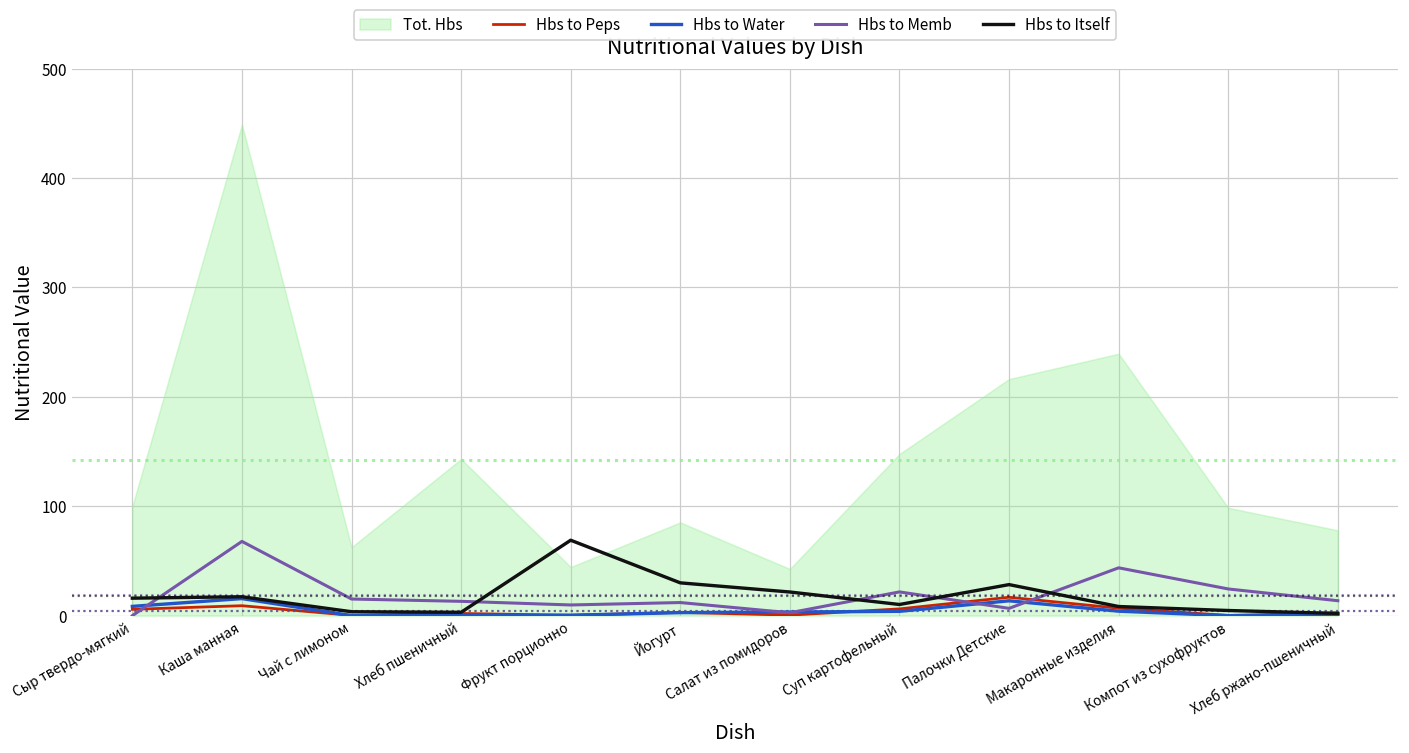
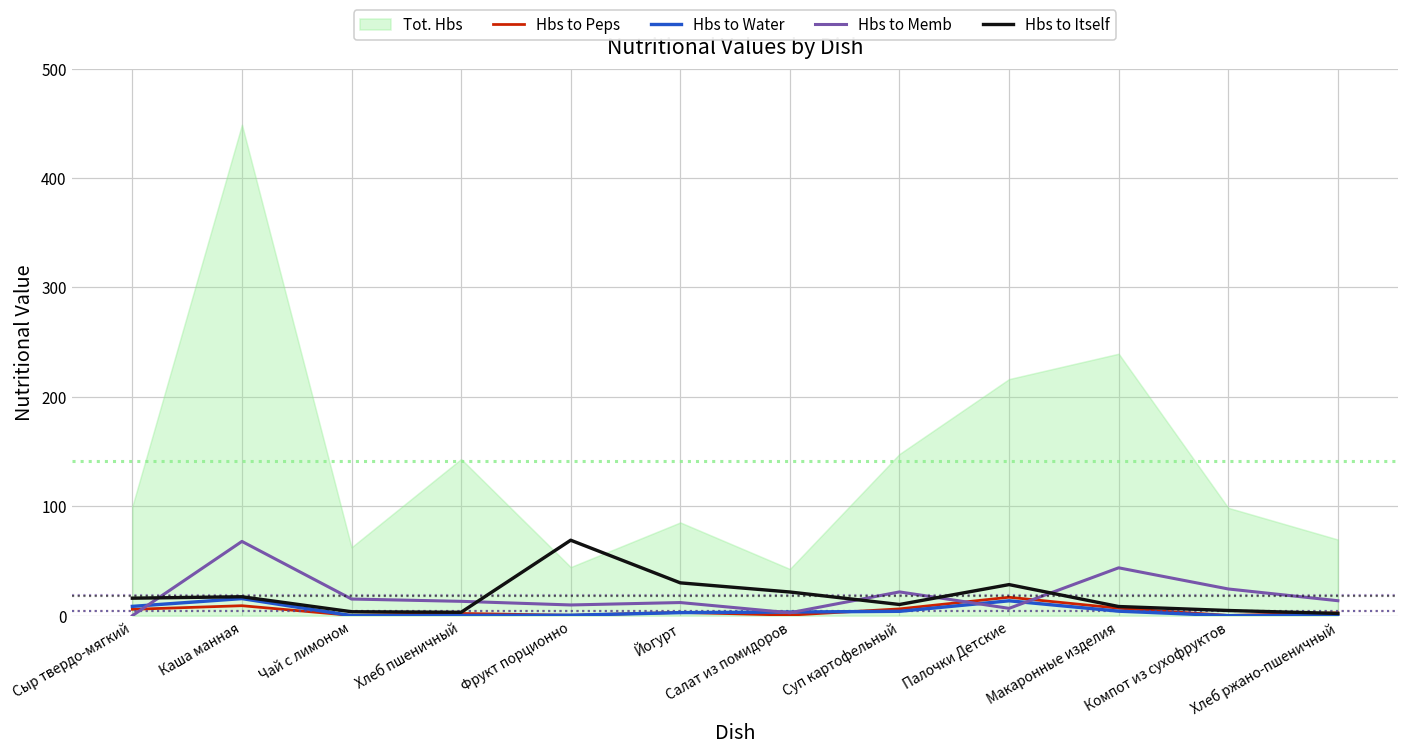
Tot. Hbs, Хлеб ржано-пшеничный: 80 -> 70
